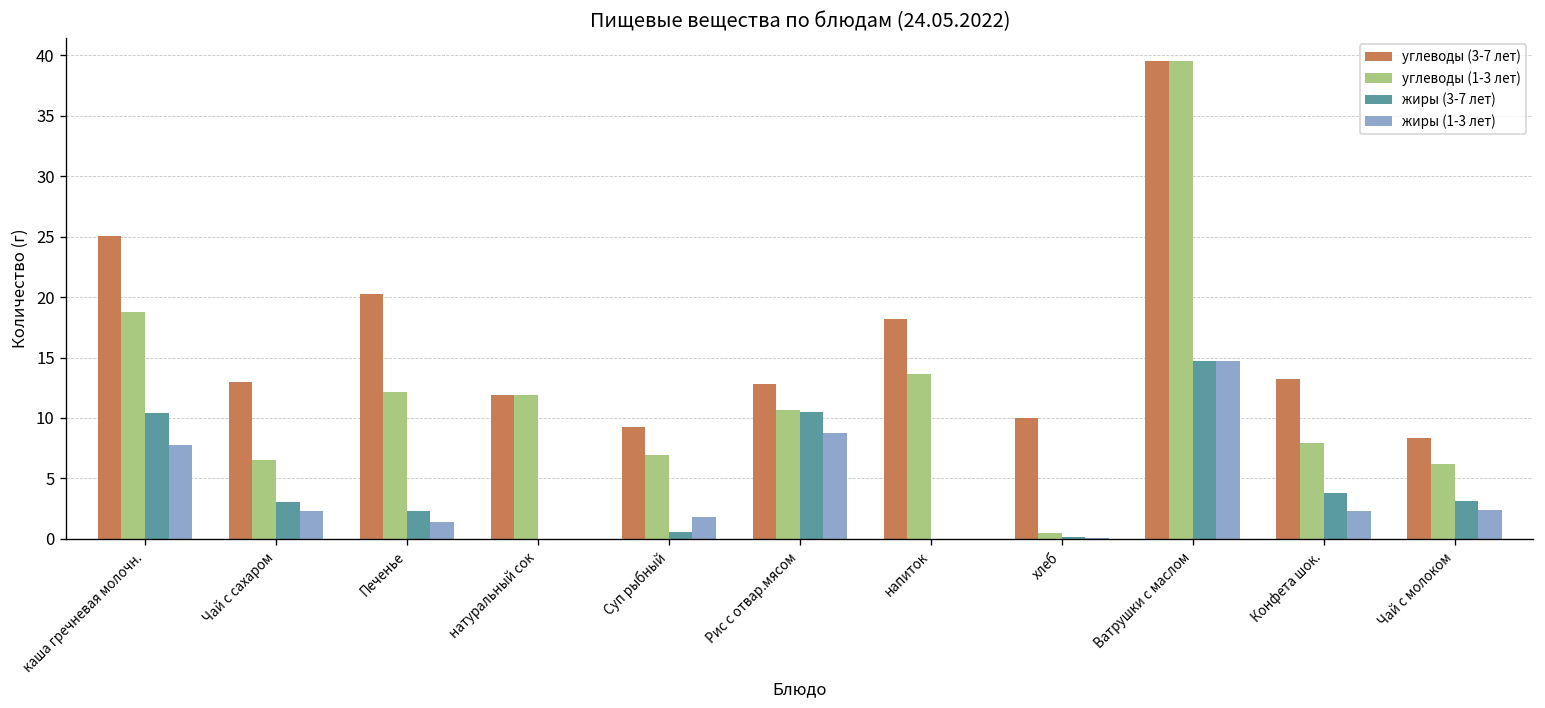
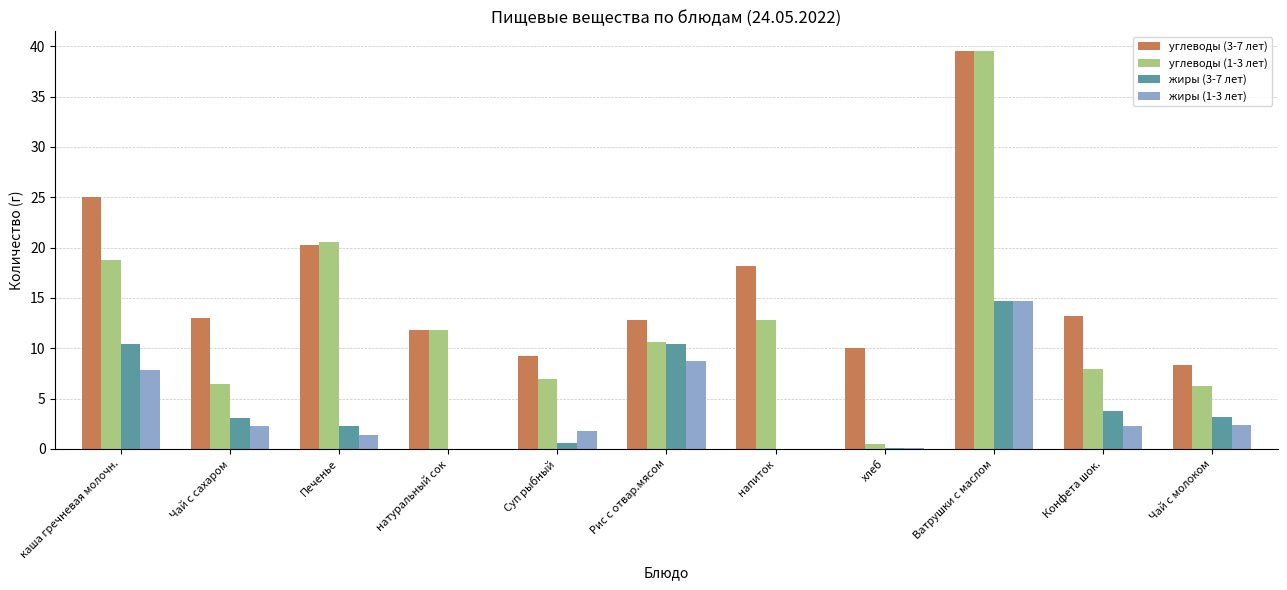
углеводы (1-3 лет), Печенье: 12.1 -> 20.5
углеводы (1-3 лет), напиток: 13.7 -> 12.8
